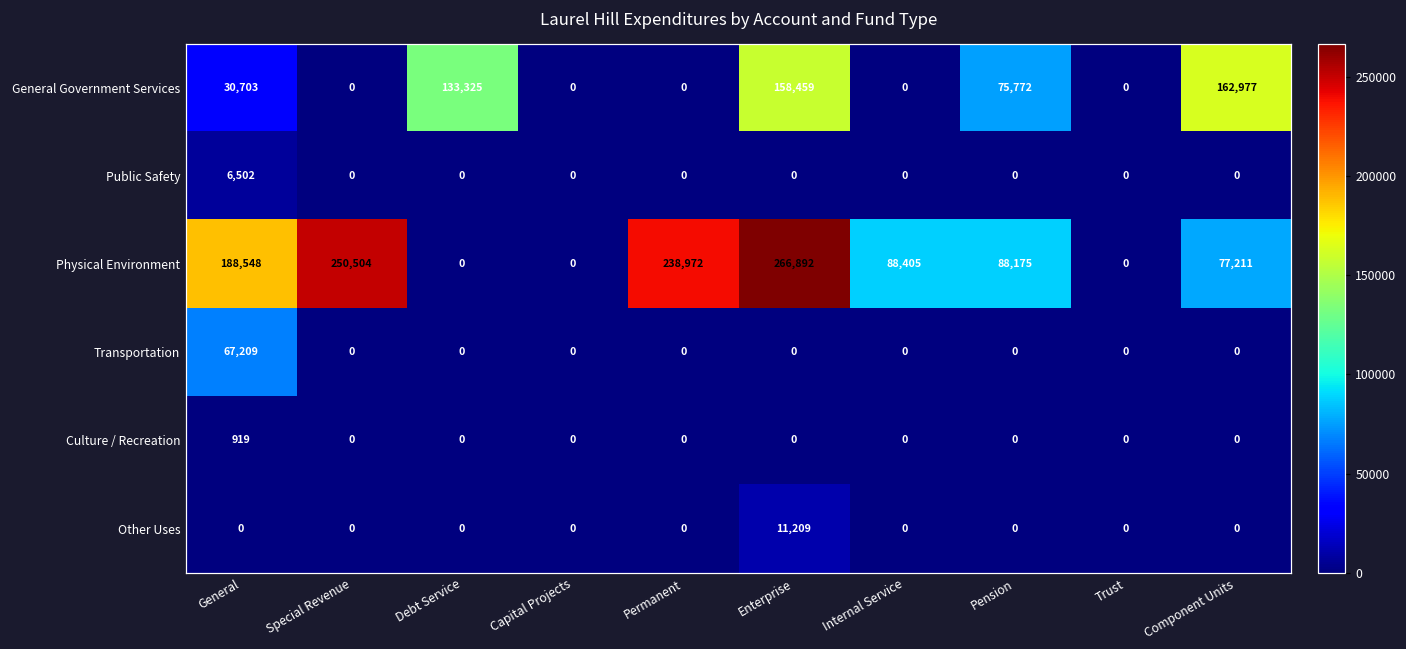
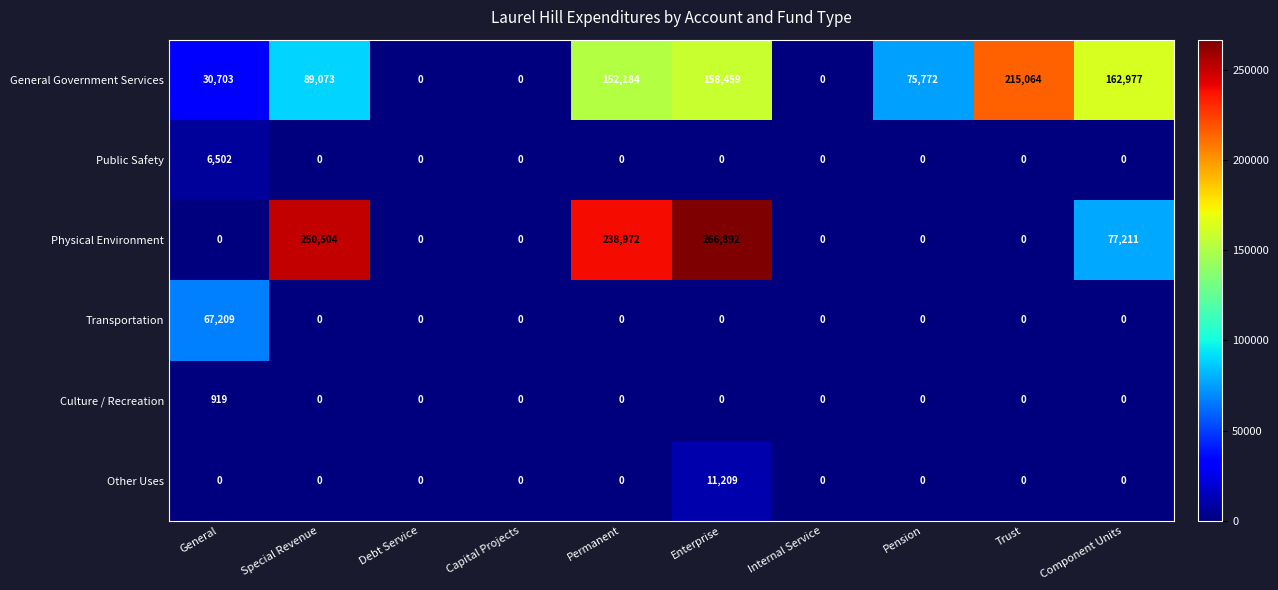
General Government Services, Special Revenue: 0 -> 89,073
General Government Services, Debt Service: 133,325 -> 0
General Government Services, Permanent: 0 -> 152,184
General Government Services, Trust: 0 -> 215,064
Physical Environment, General: 188,548 -> 0
Physical Environment, Internal Service: 88,405 -> 0
Physical Environment, Pension: 88,175 -> 0
